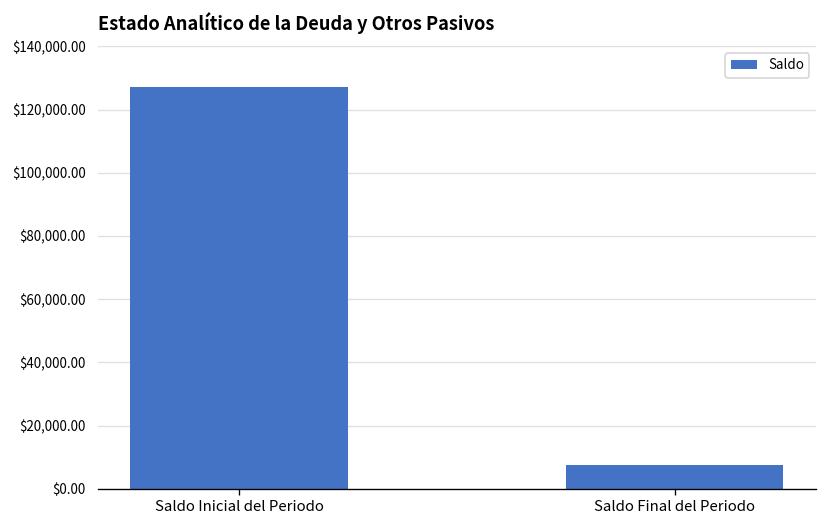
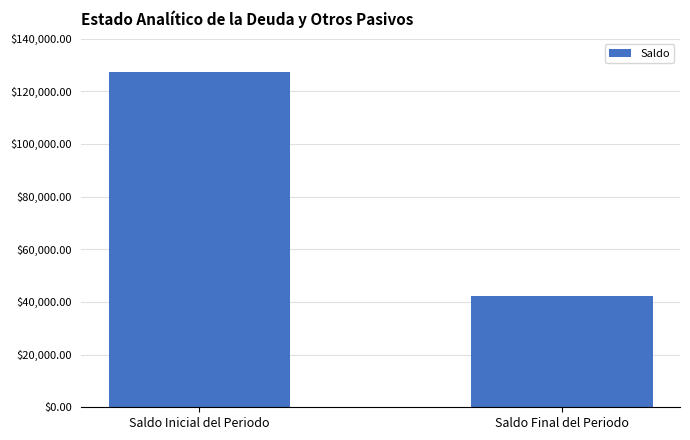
Saldo Final del Periodo: $8,000 -> $42,000
